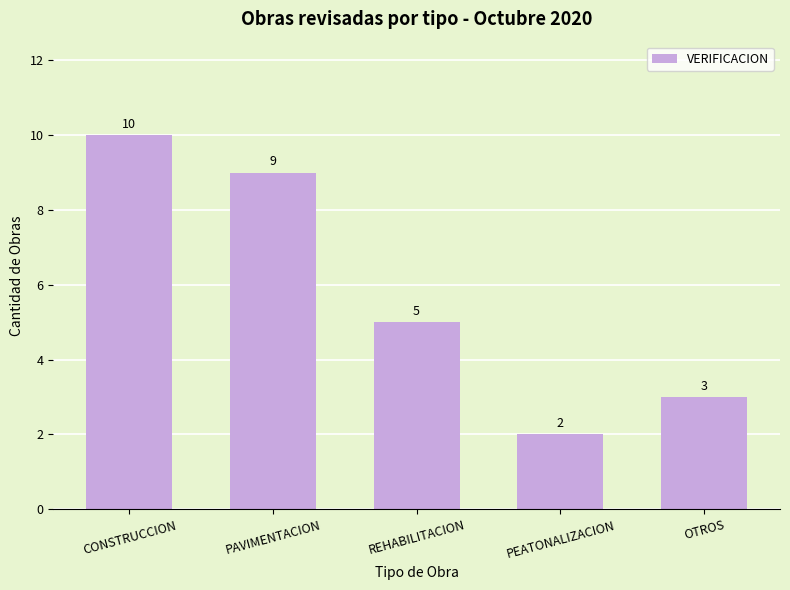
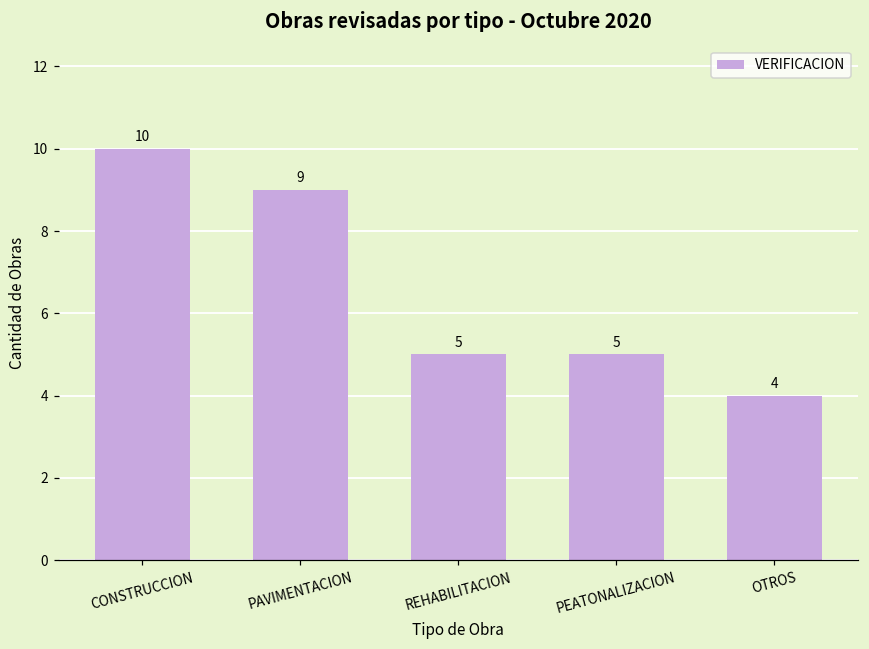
PEATONALIZACION: 2 -> 5
OTROS: 3 -> 4
